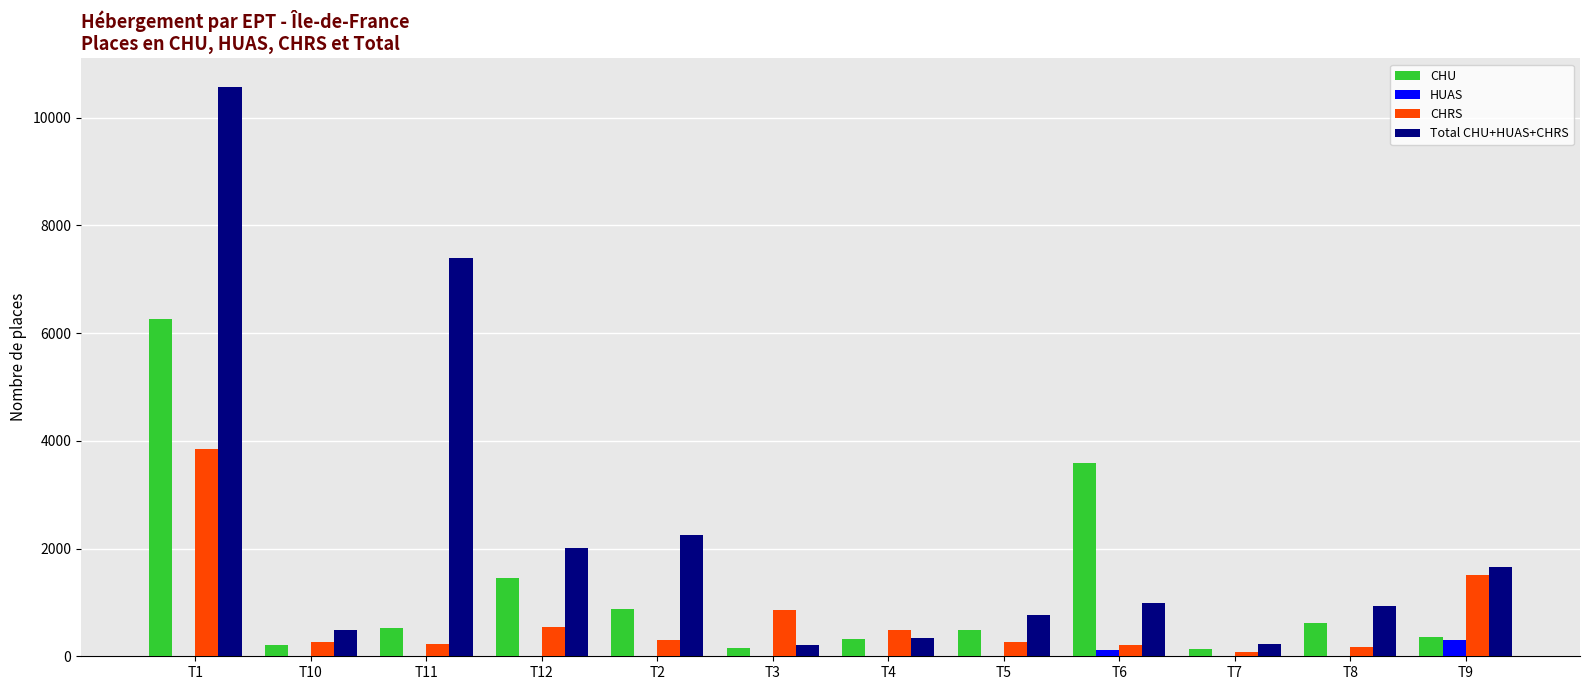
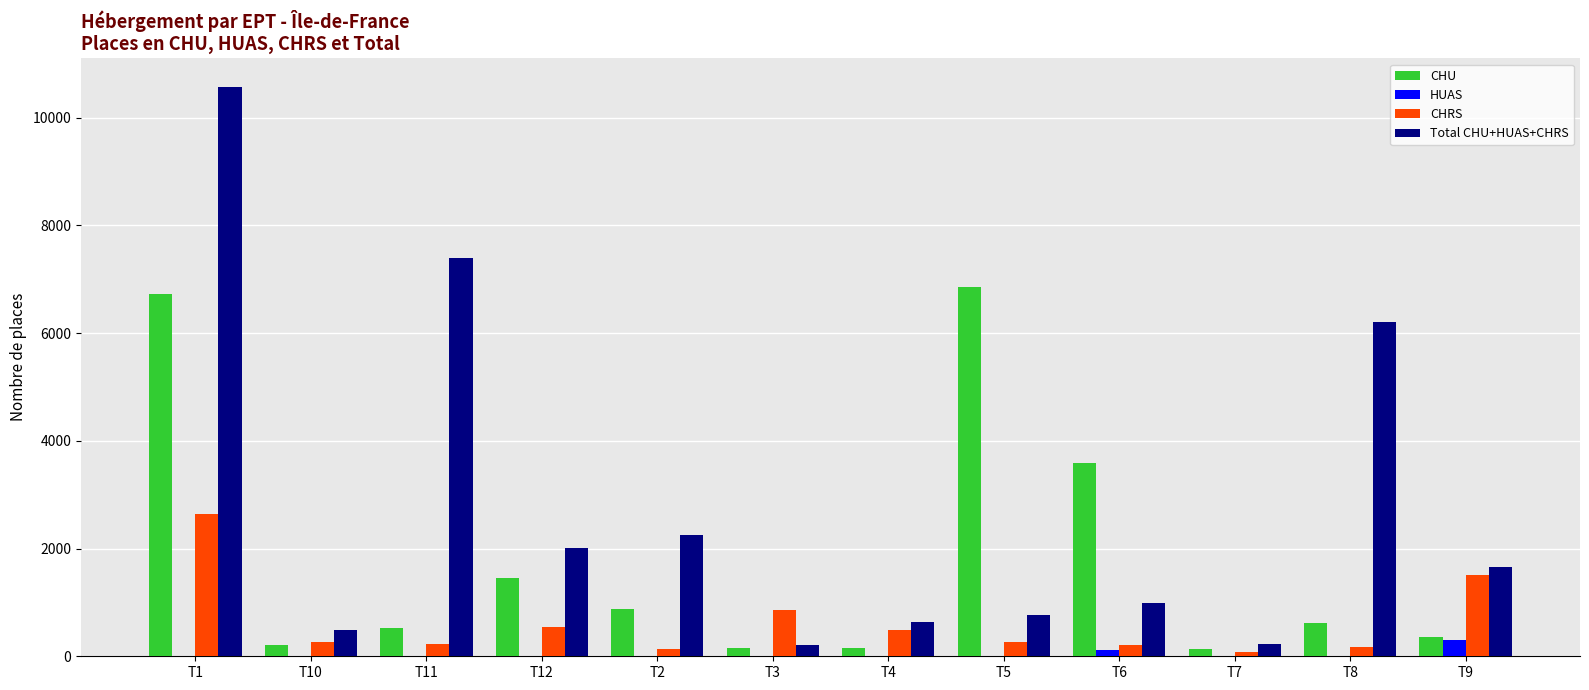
CHU, T1: 6300 -> 6700
CHRS, T1: 3900 -> 2600
CHRS, T2: 300 -> 100
CHU, T4: 300 -> 100
Total CHU+HUAS+CHRS, T4: 300 -> 600
CHU, T5: 500 -> 6900
Total CHU+HUAS+CHRS, T8: 900 -> 6200
